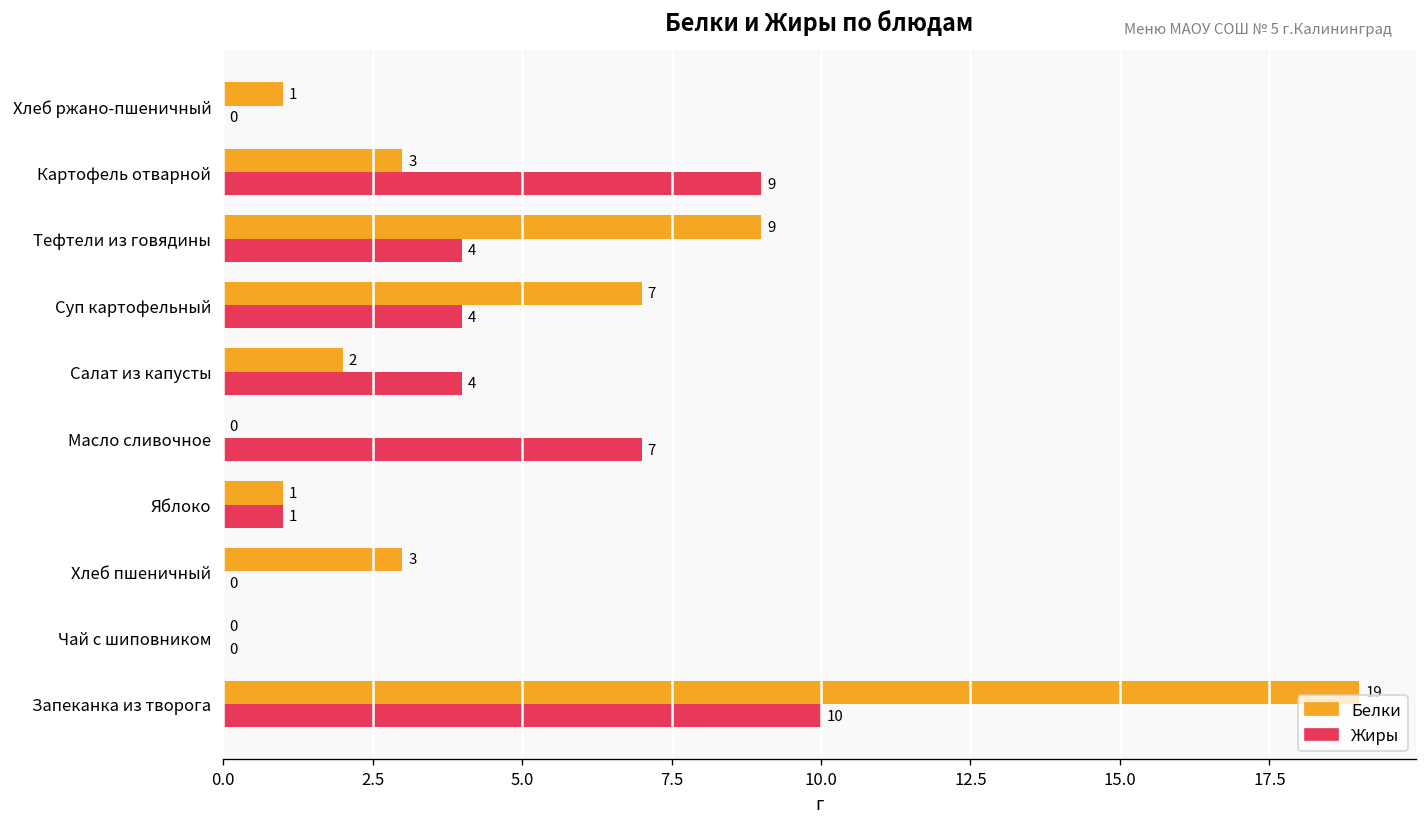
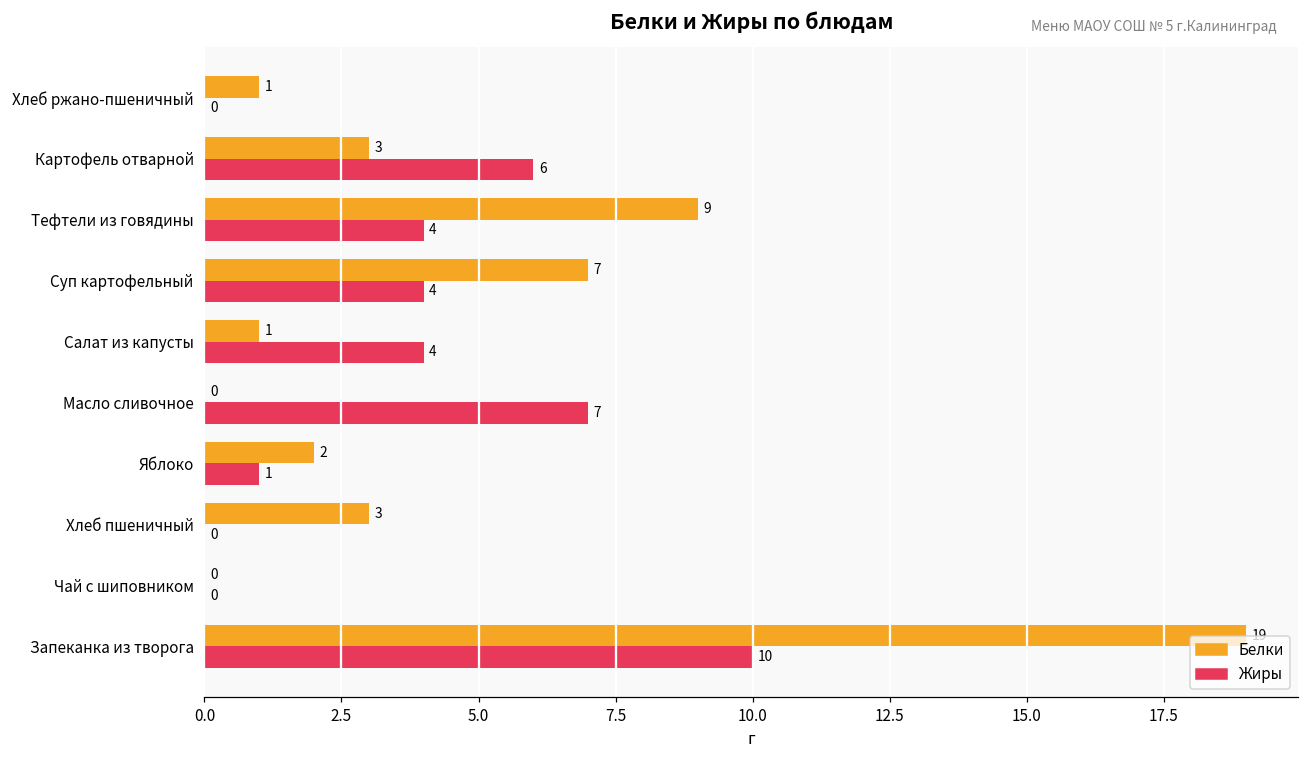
Жиры, Картофель отварной: 9 -> 6
Белки, Салат из капусты: 2 -> 1
Белки, Яблоко: 1 -> 2
